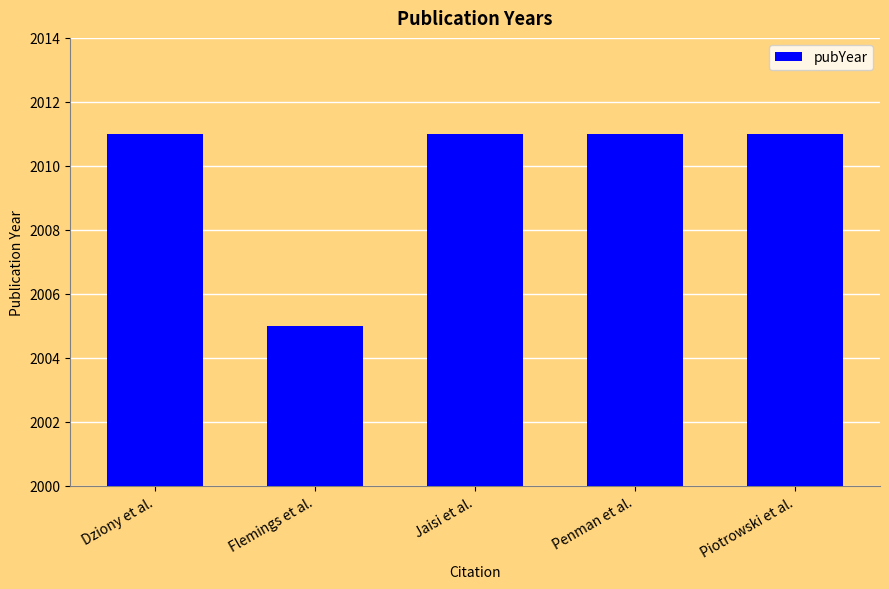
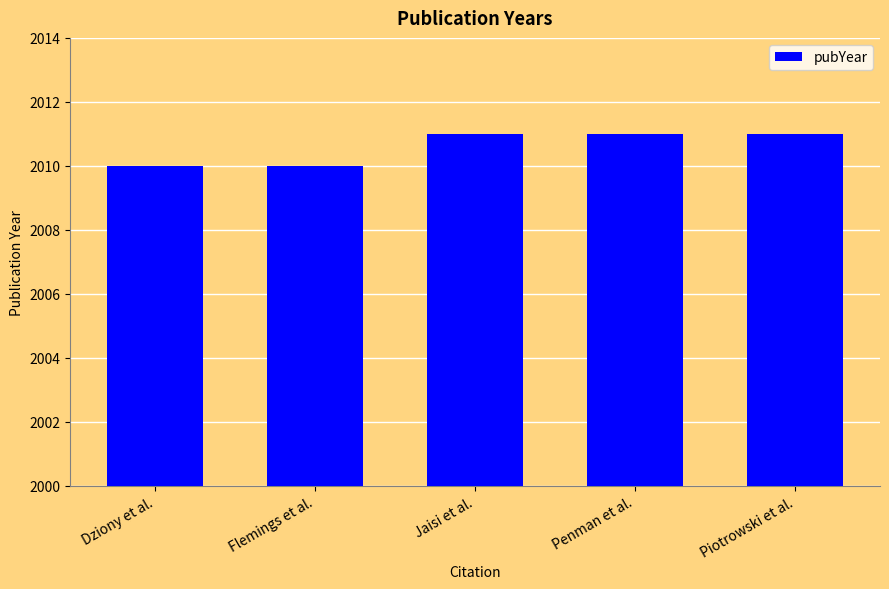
Dziony et al.: 2011 -> 2010
Flemings et al.: 2005 -> 2010
